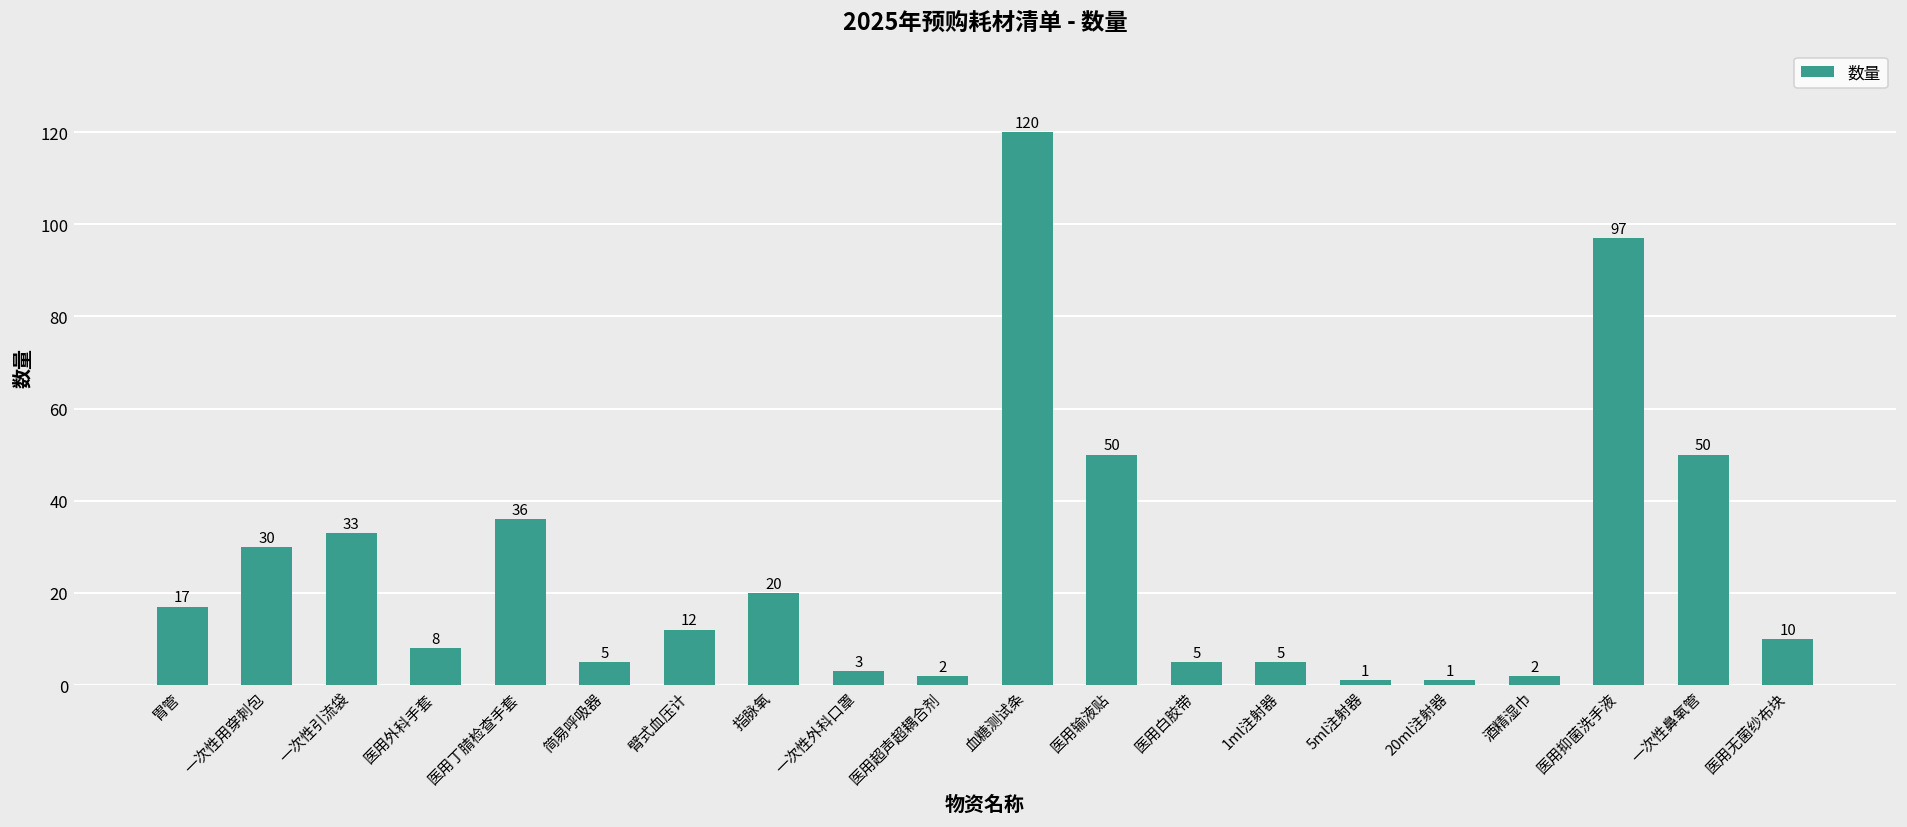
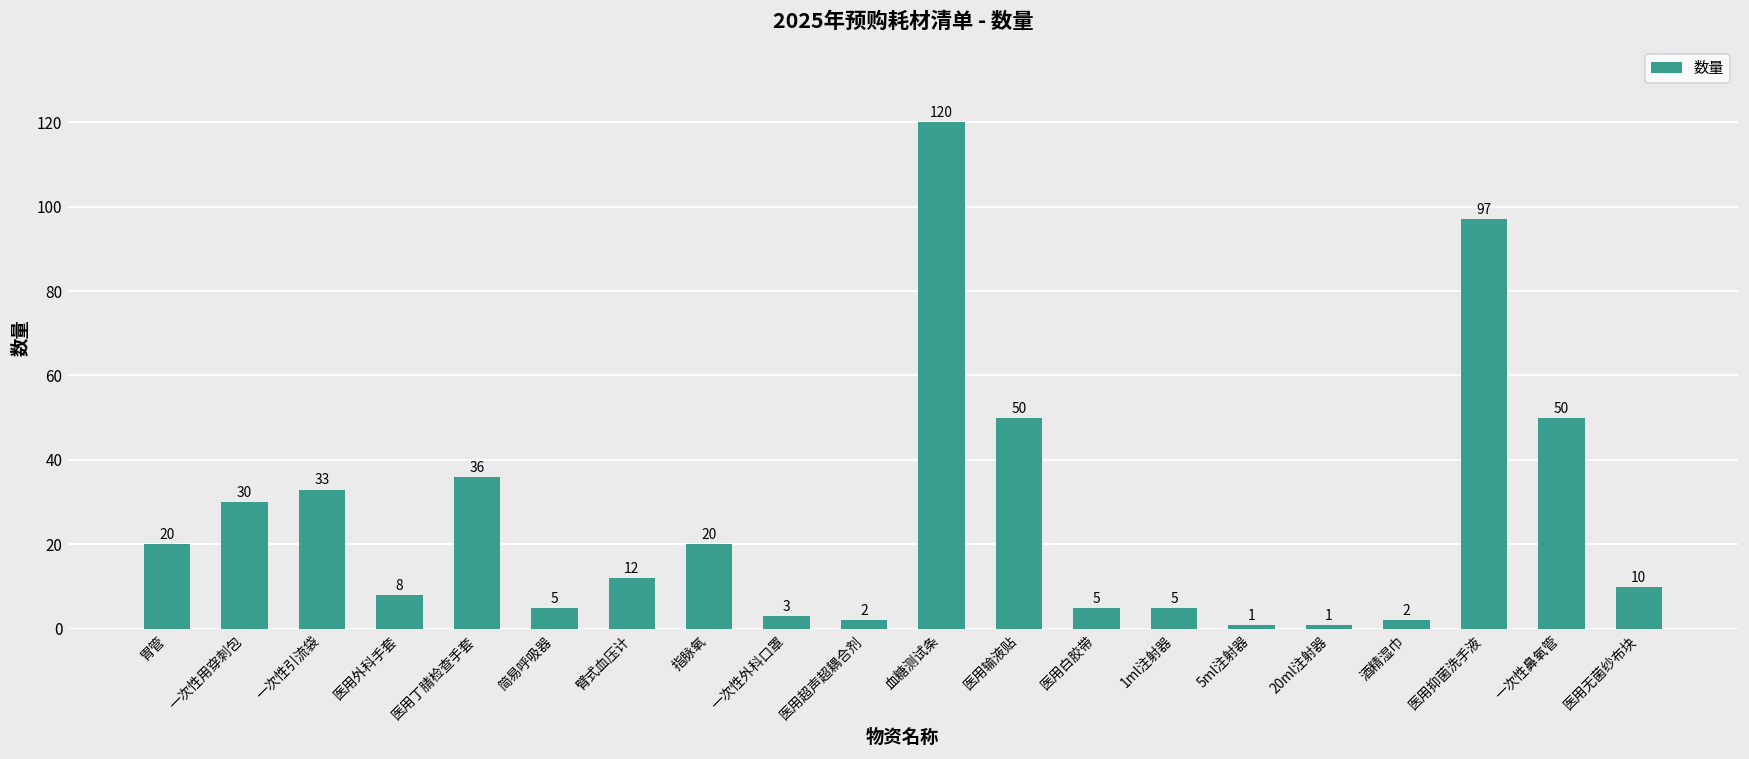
胃管: 17 -> 20
